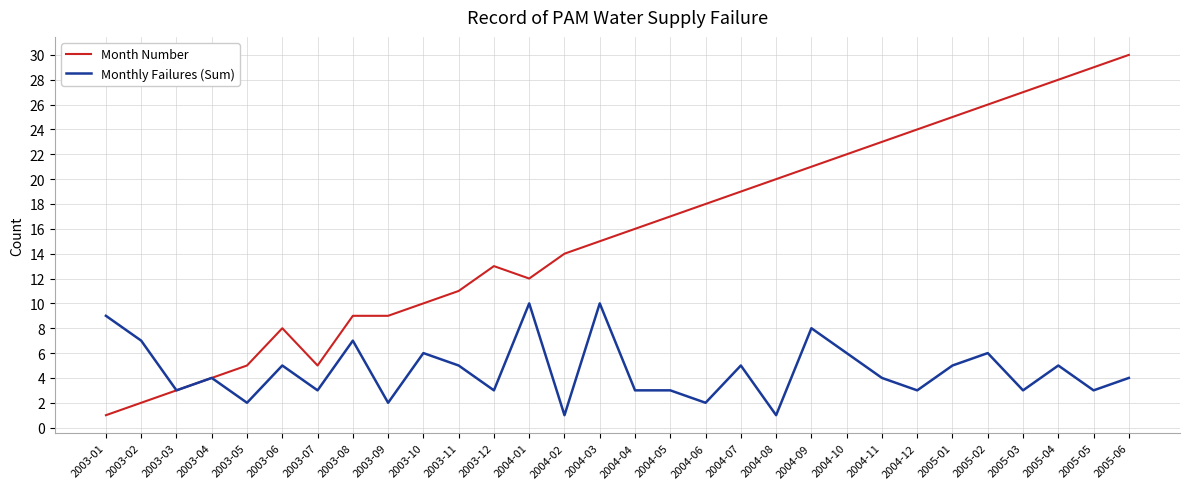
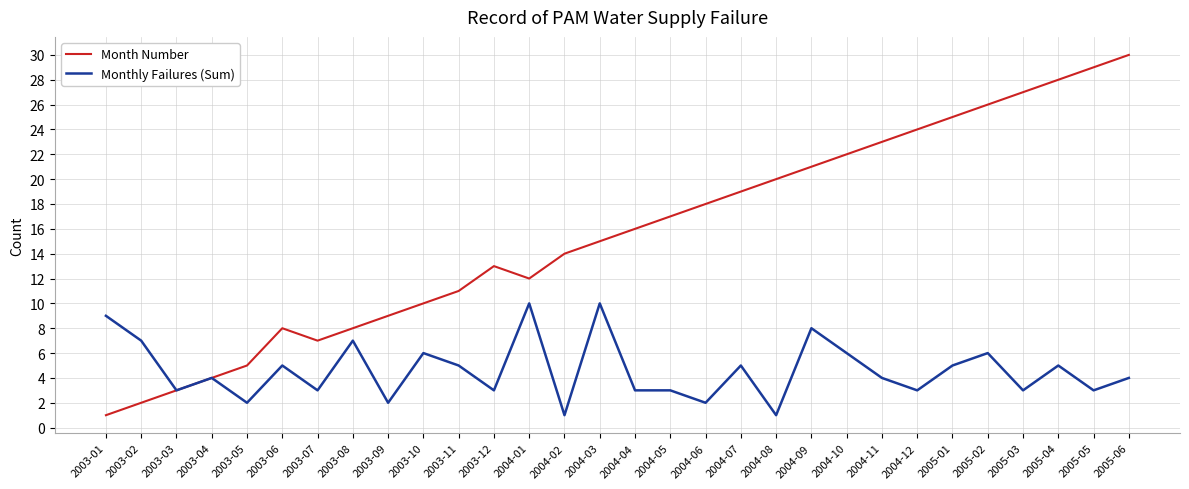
Month Number, 2003-07: 5 -> 7
Month Number, 2003-08: 9 -> 8
